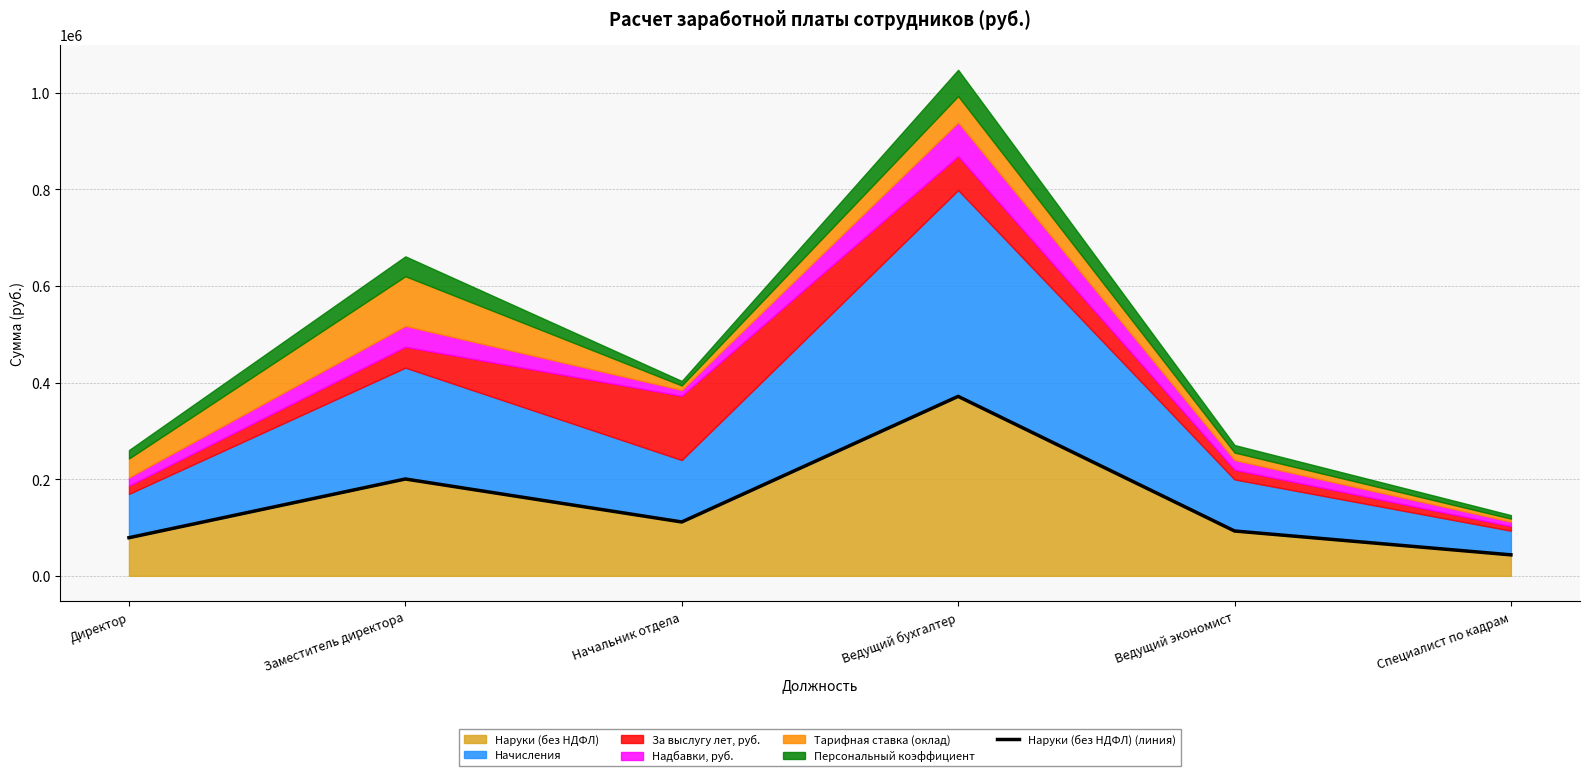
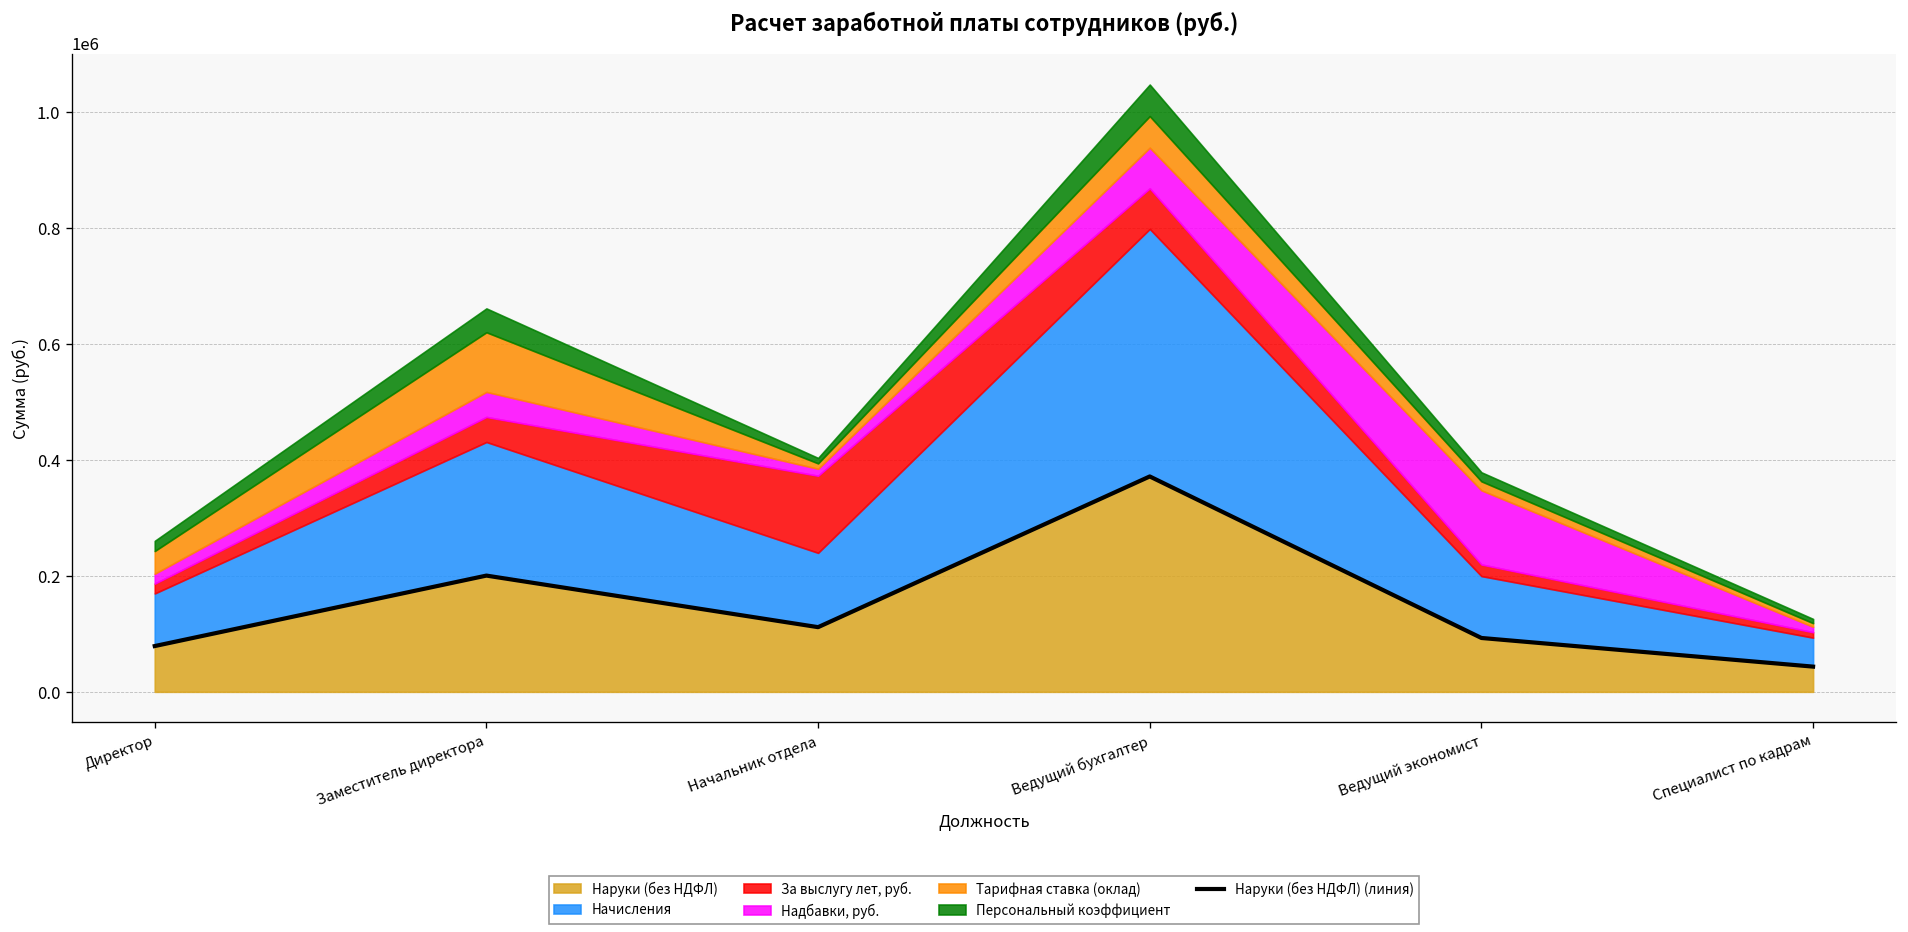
Надбавки, руб., Ведущий экономист: 20000 -> 130000
